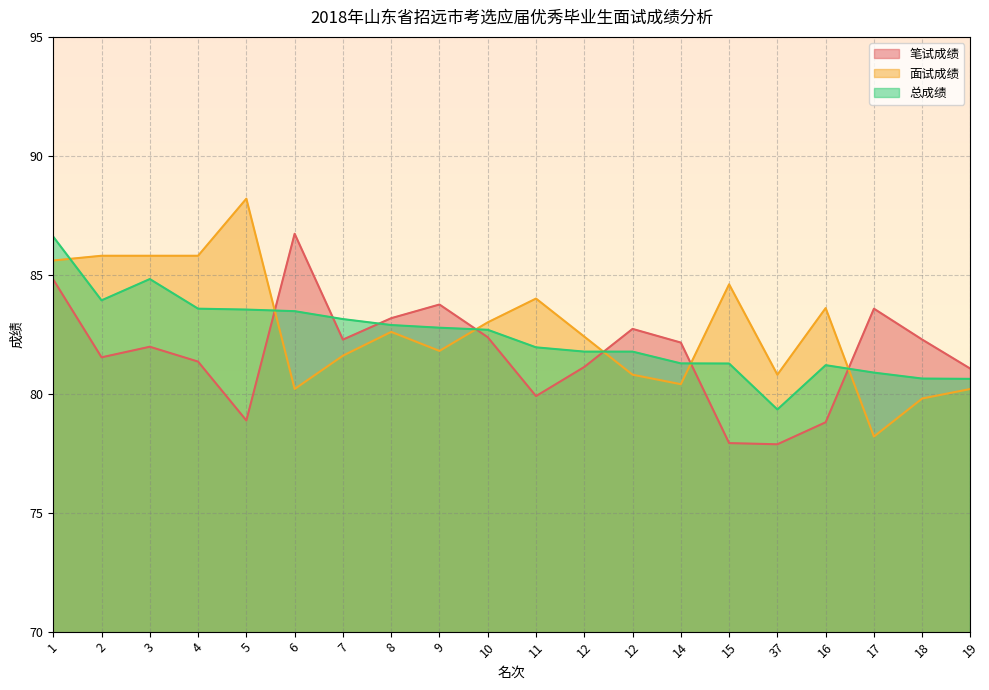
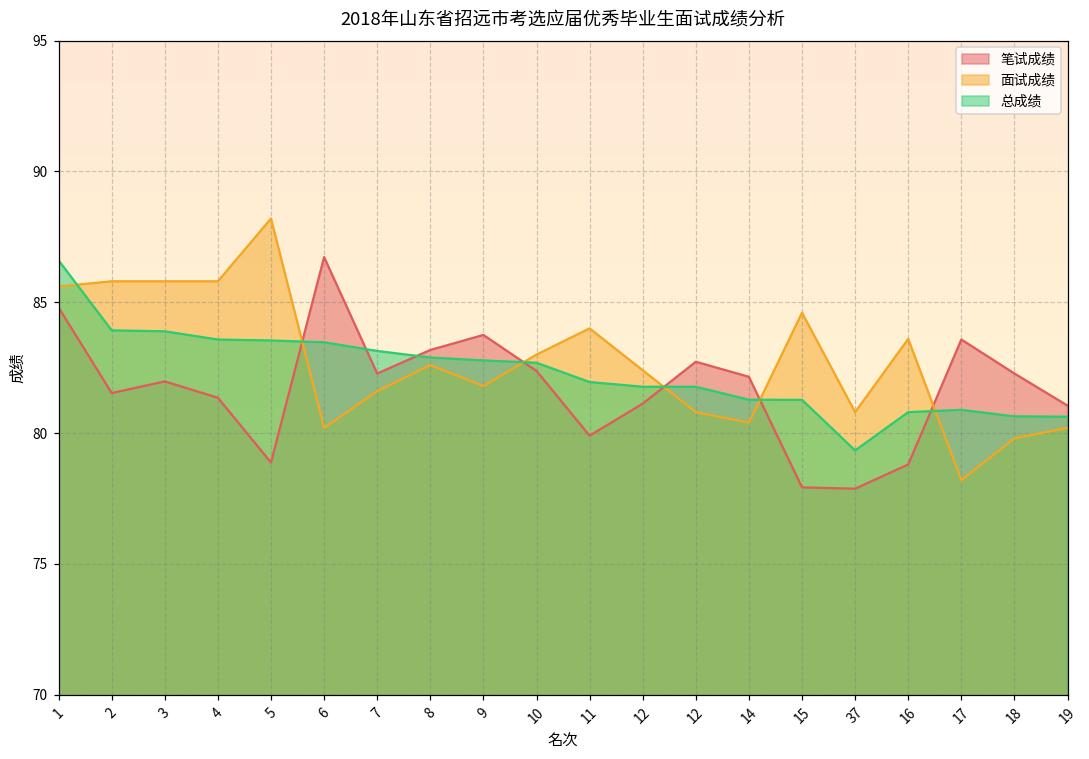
总成绩, 3: 84.8 -> 83.9
总成绩, 16: 81.2 -> 80.8
